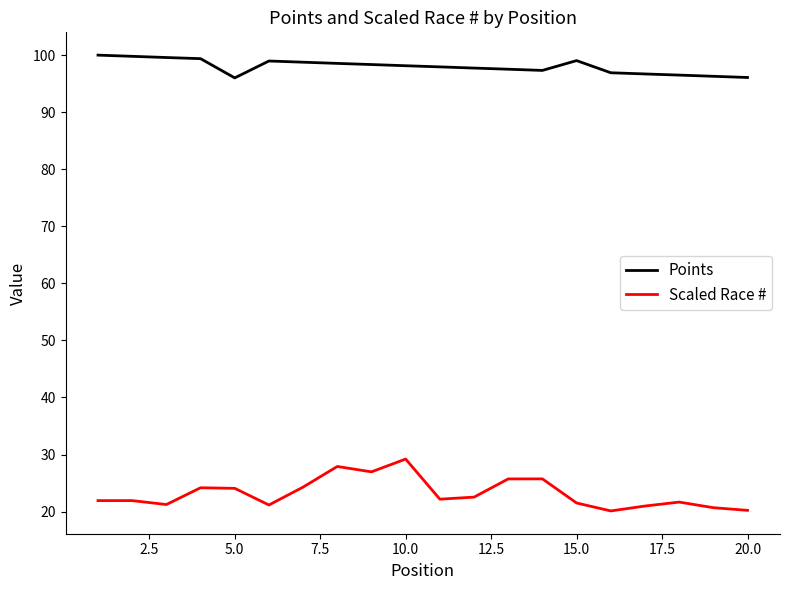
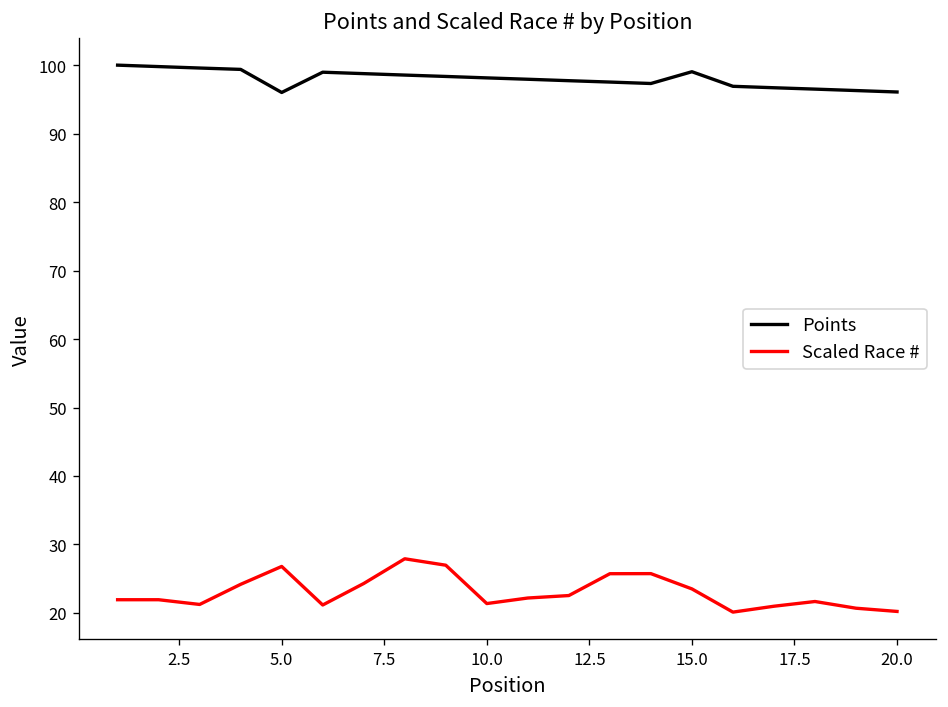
Scaled Race #, 5.0: 24 -> 27
Scaled Race #, 10.0: 29 -> 21
Scaled Race #, 15.0: 22 -> 24
